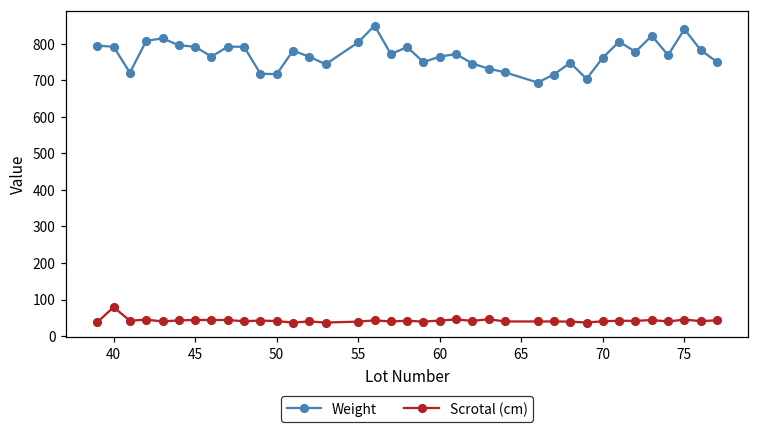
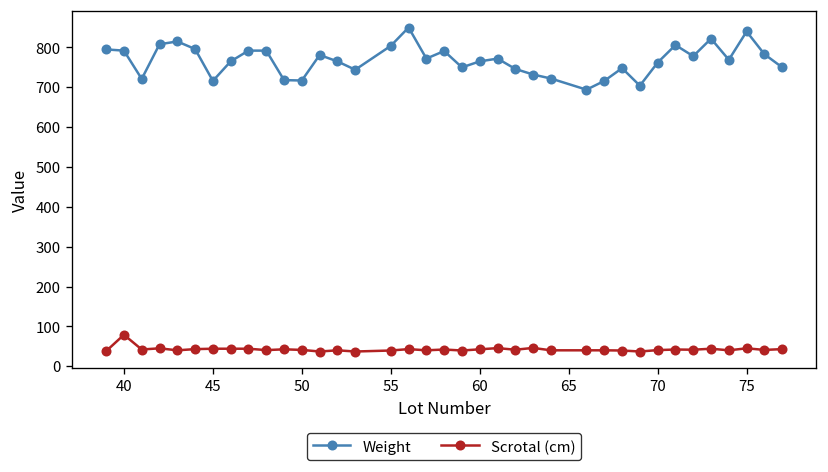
Weight, 45: 790 -> 720
